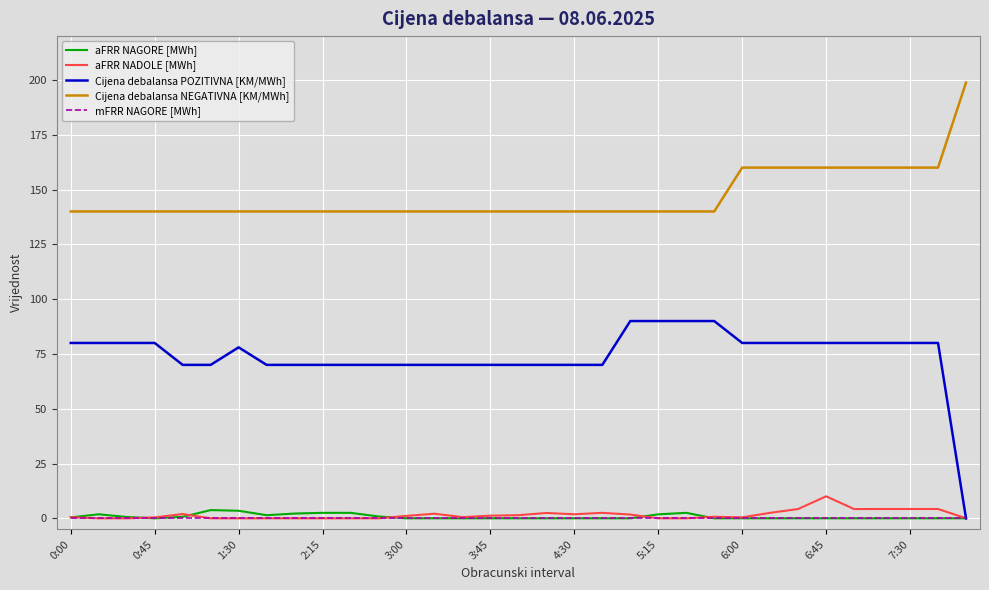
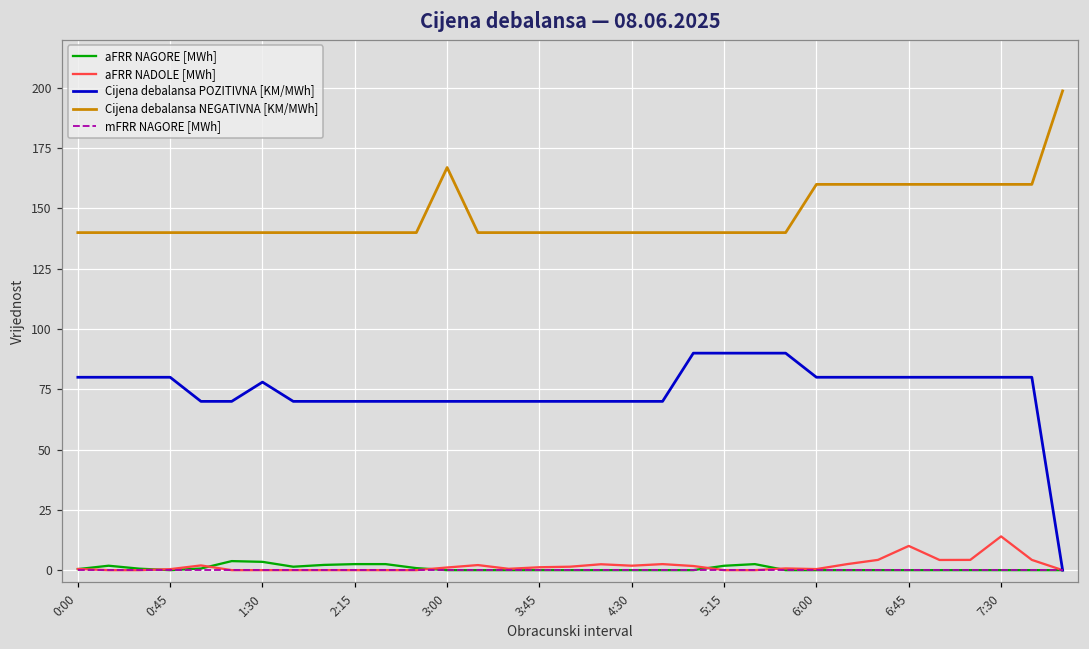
Cijena debalansa NEGATIVNA [KM/MWh], 3:00: 140 -> 167
aFRR NADOLE [MWh], 7:30: 4 -> 14
